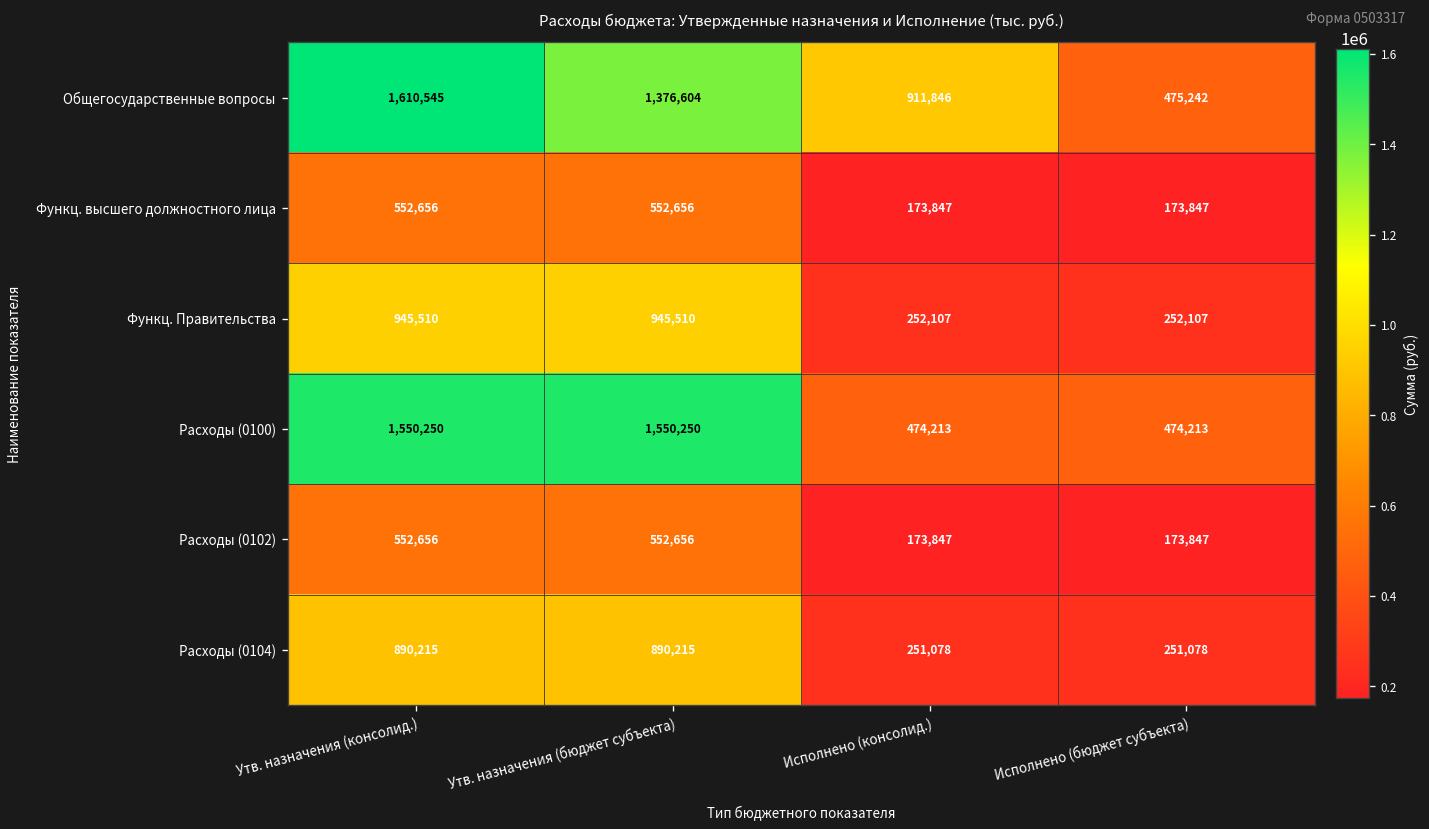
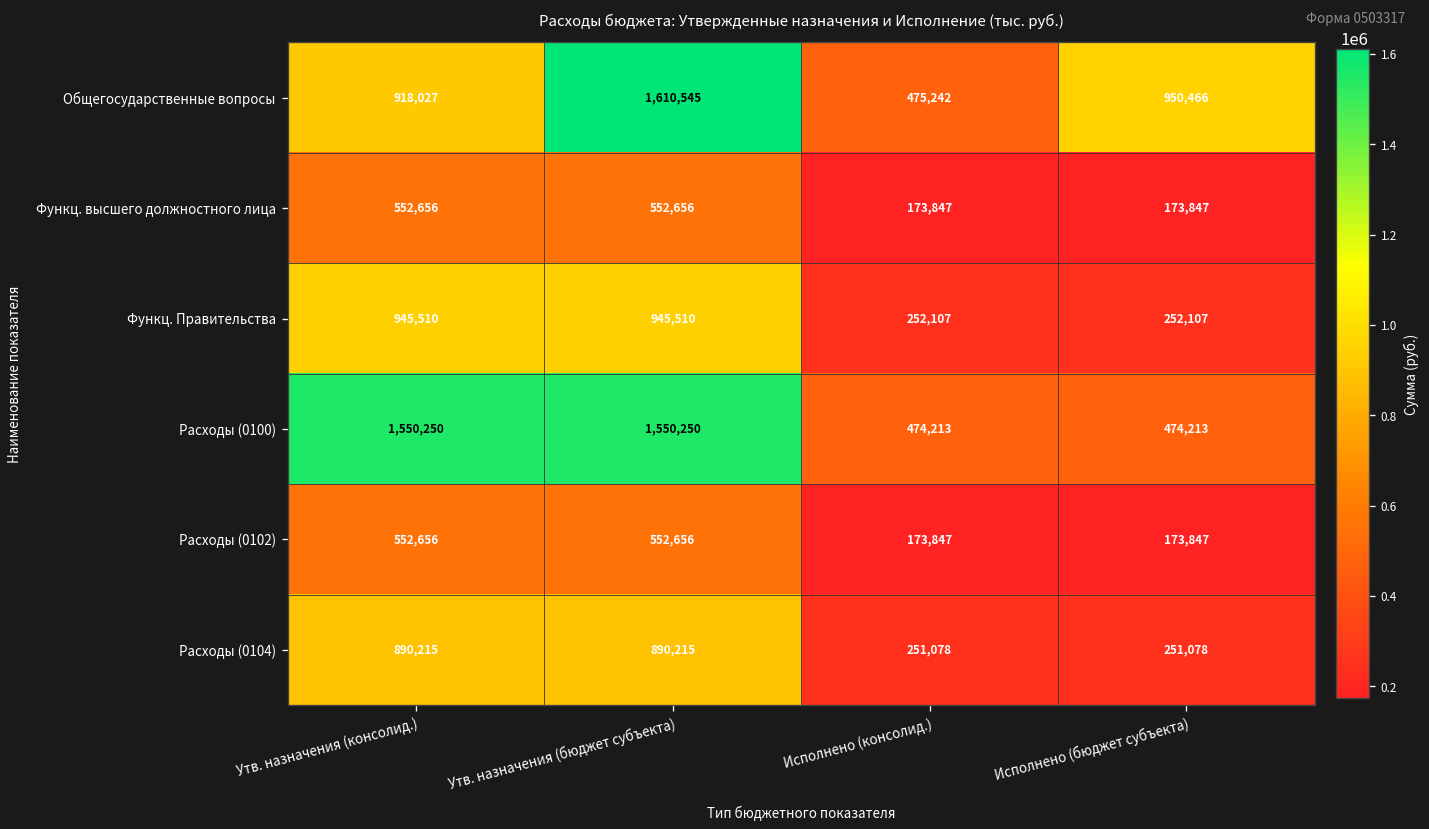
Общегосударственные вопросы, Утв. назначения (консолид.): 1,610,545 -> 918,027
Общегосударственные вопросы, Утв. назначения (бюджет субъекта): 1,376,604 -> 1,610,545
Общегосударственные вопросы, Исполнено (консолид.): 911,846 -> 475,242
Общегосударственные вопросы, Исполнено (бюджет субъекта): 475,242 -> 950,466
